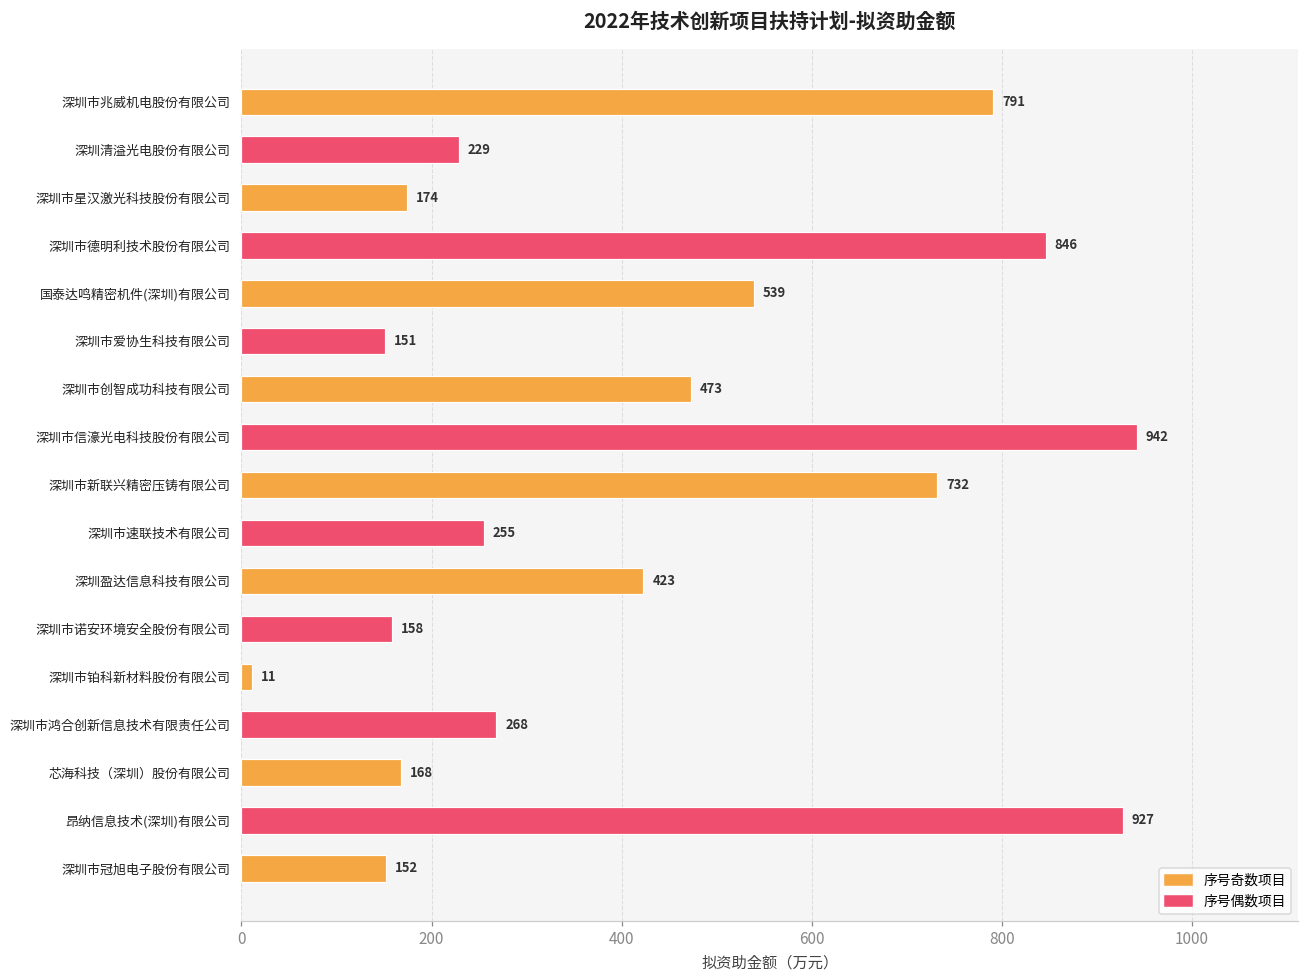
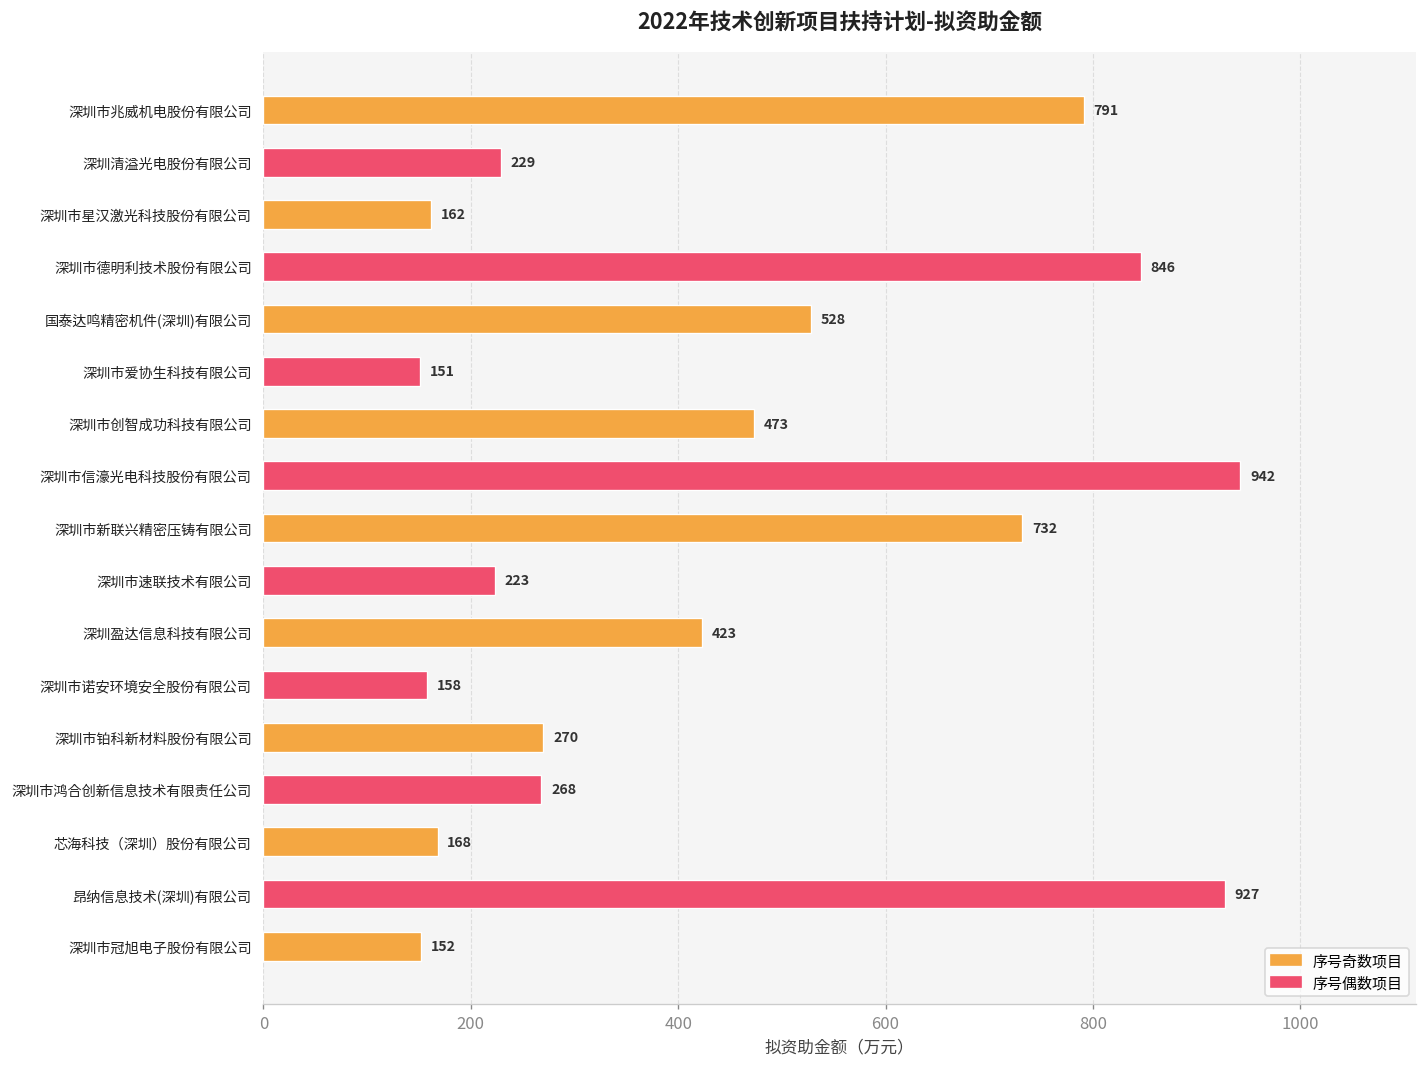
深圳市星汉激光科技股份有限公司: 174 -> 162
国泰达鸣精密机件(深圳)有限公司: 539 -> 528
深圳市速联技术有限公司: 255 -> 223
深圳市铂科新材料股份有限公司: 11 -> 270
